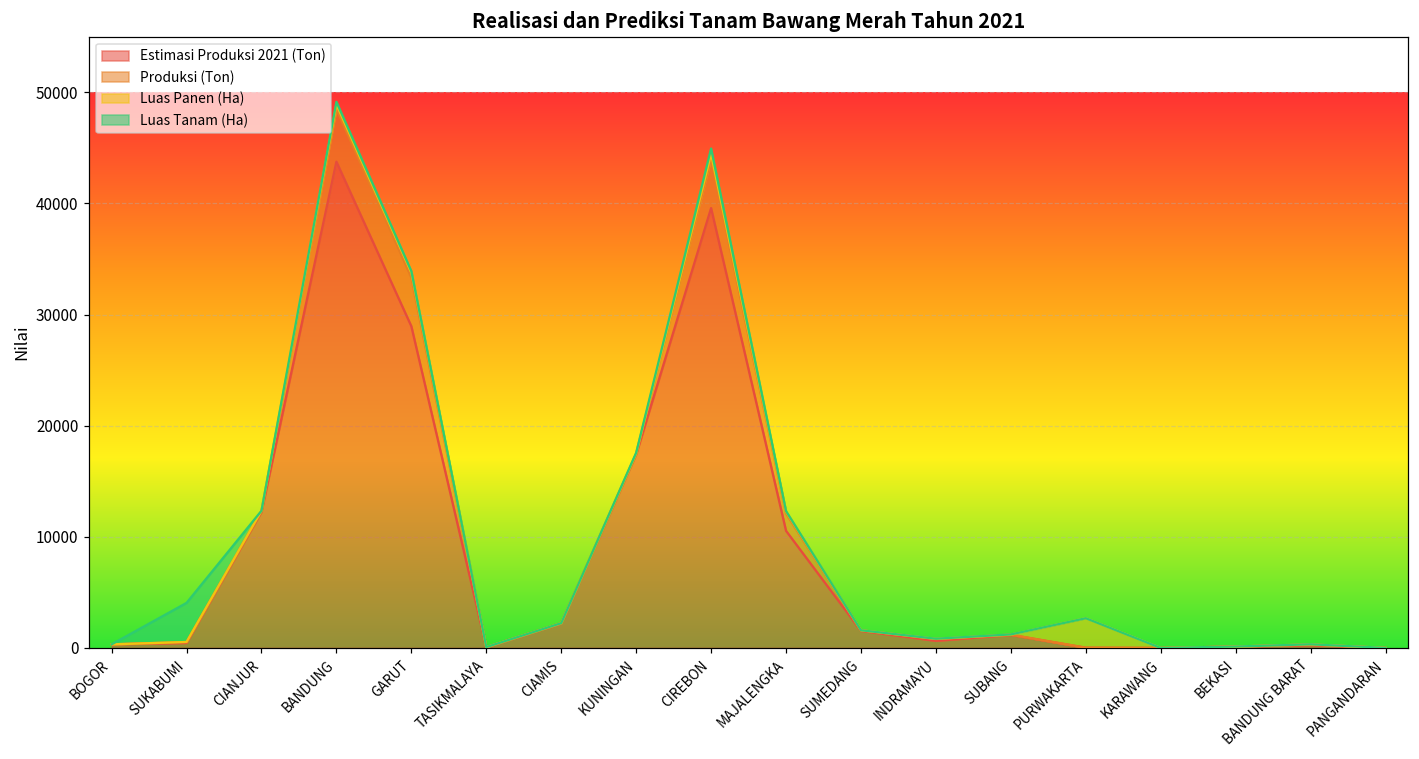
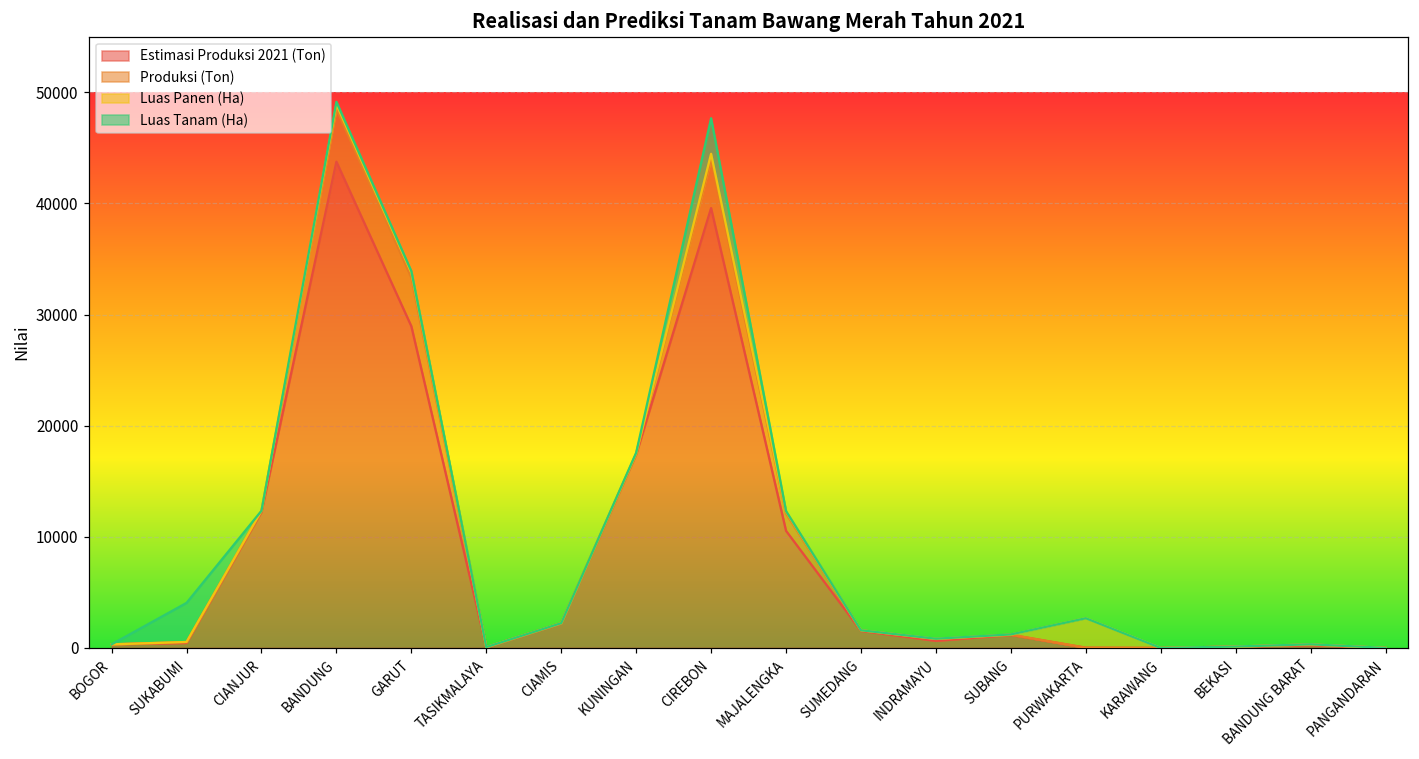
Luas Tanam (Ha), CIREBON: 500 -> 3200
